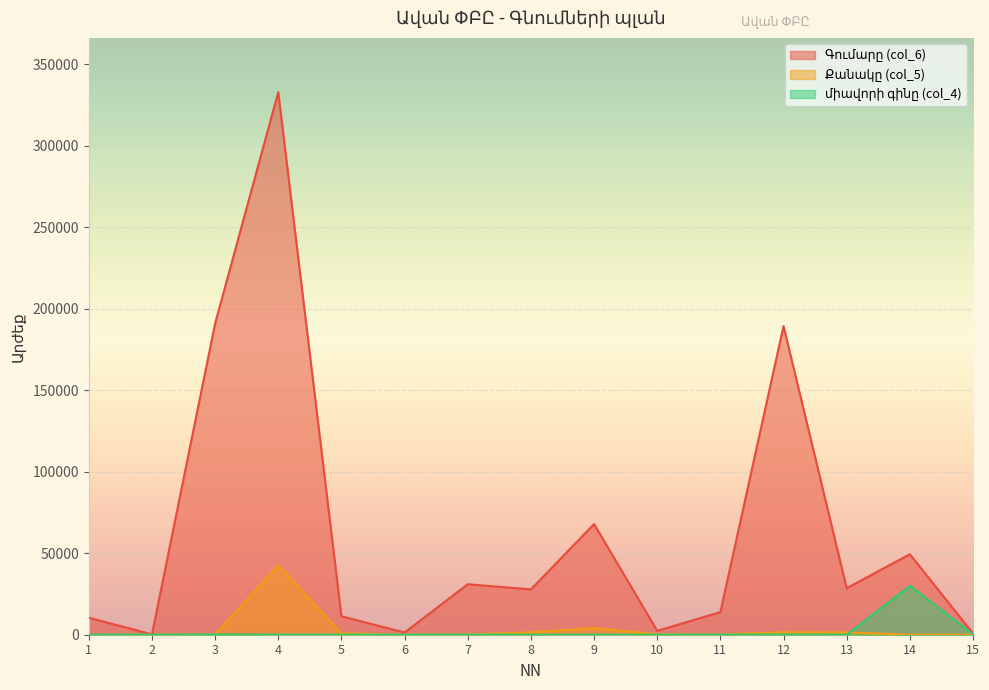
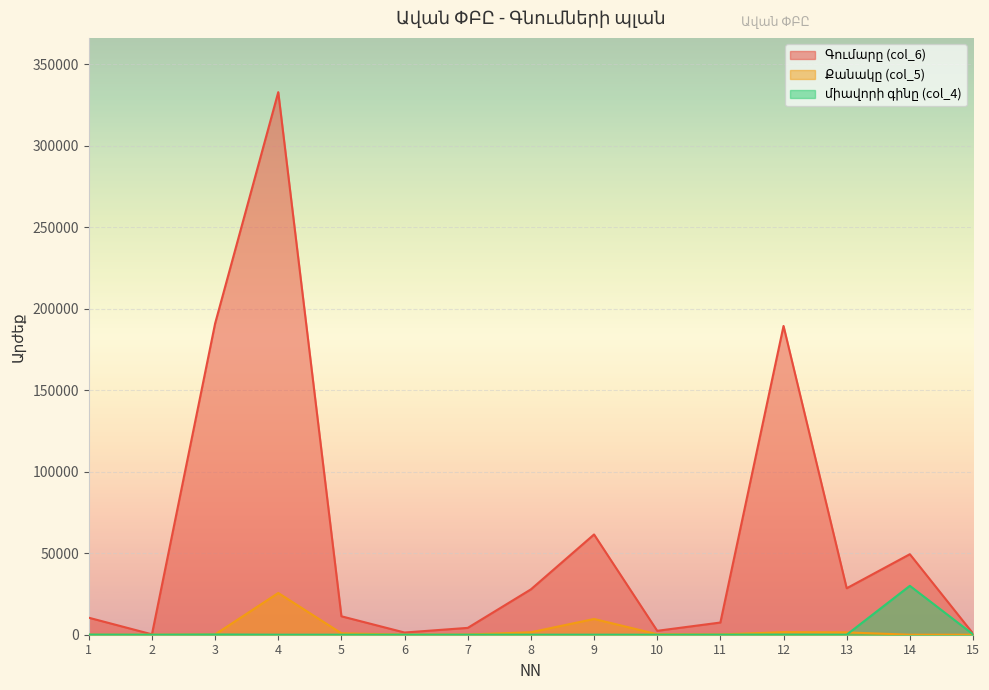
Քանակը (col_5), 4: 43000 -> 26000
Գումարը (col_6), 7: 31000 -> 4000
Գումարը (col_6), 9: 68000 -> 62000
Քանակը (col_5), 9: 4000 -> 10000
Գումարը (col_6), 11: 14000 -> 7000
